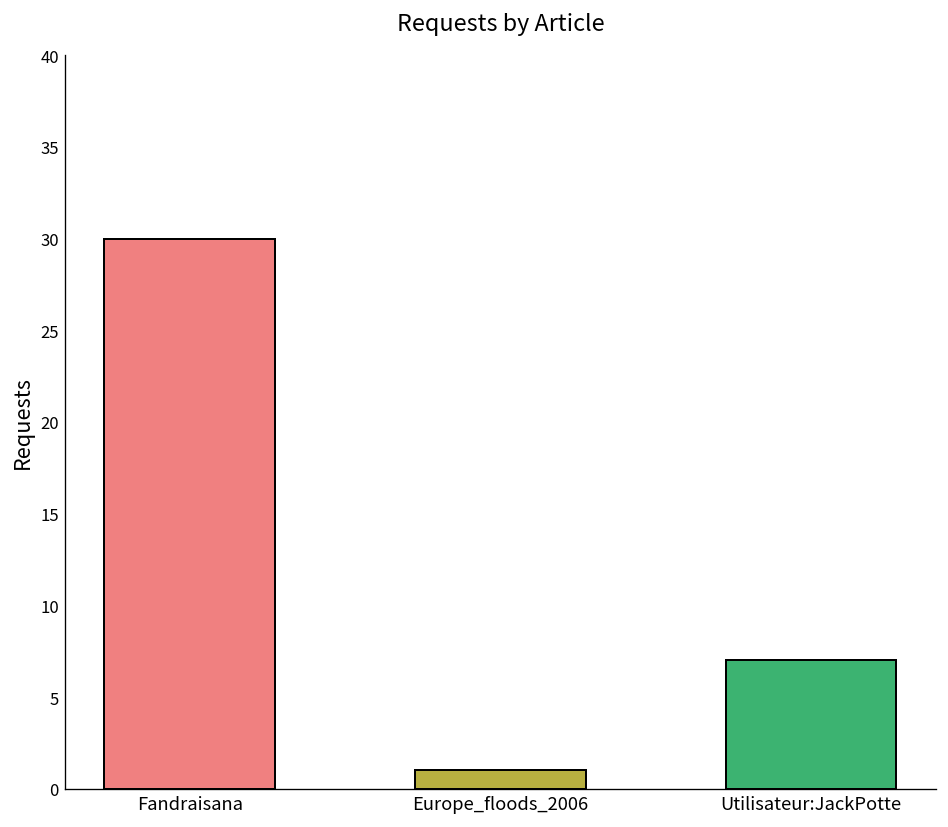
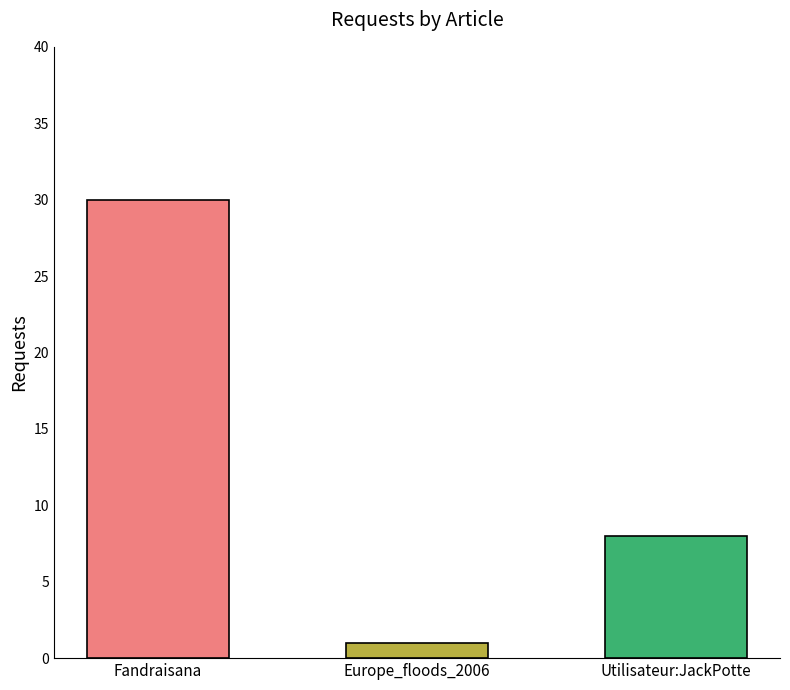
Utilisateur:JackPotte: 7 -> 8
